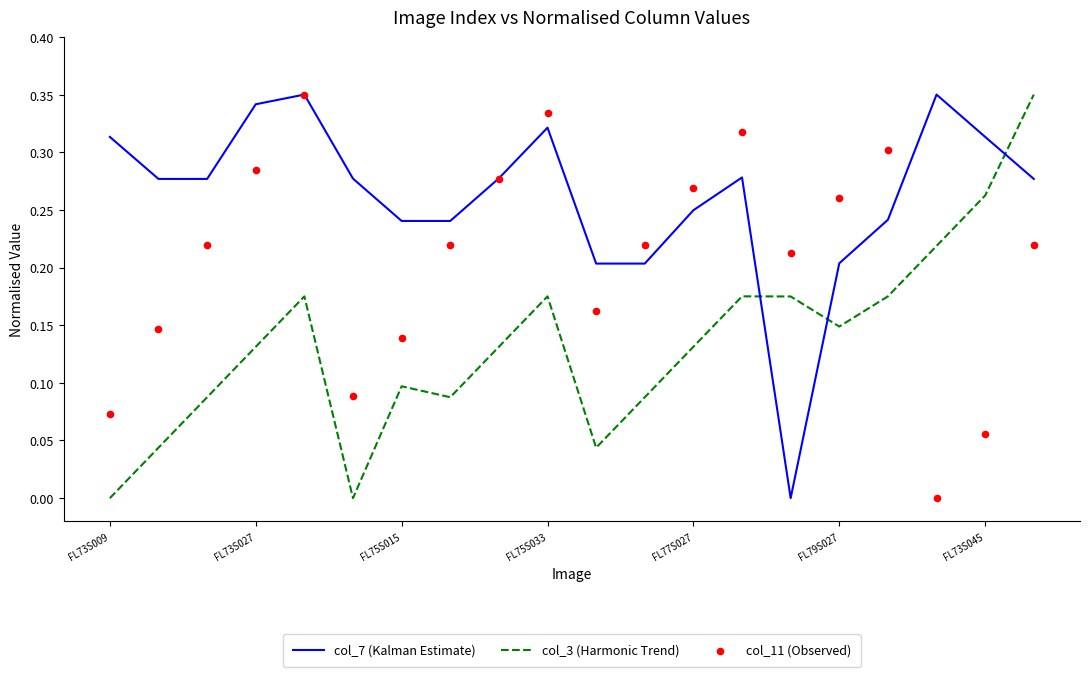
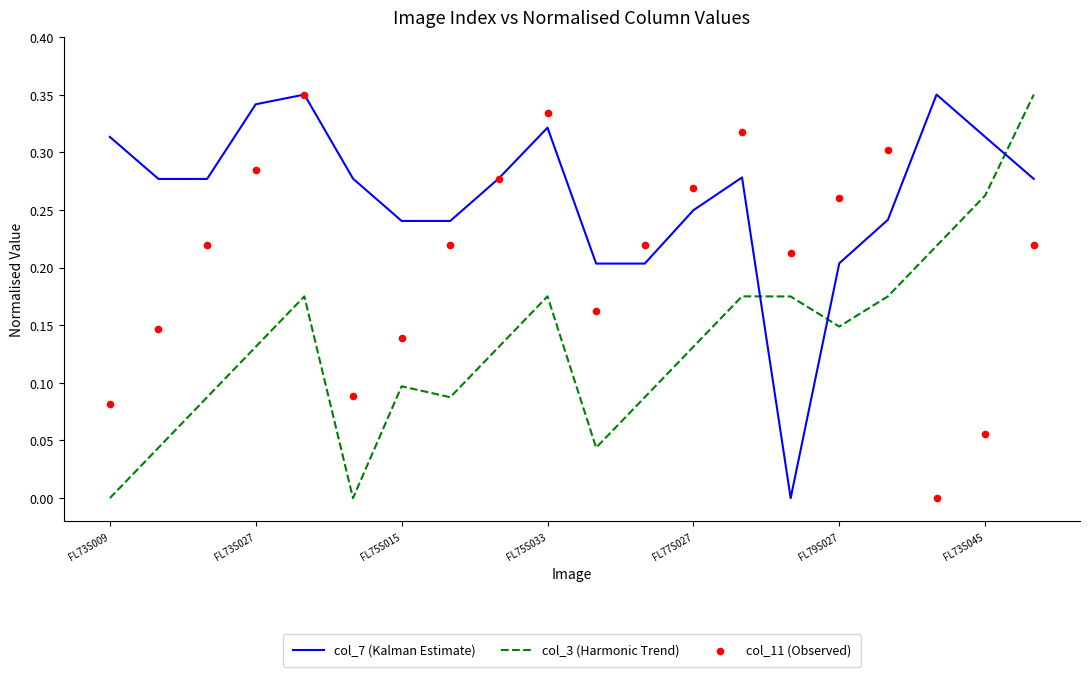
col_11 (Observed), FL73S009: 0.073 -> 0.082
